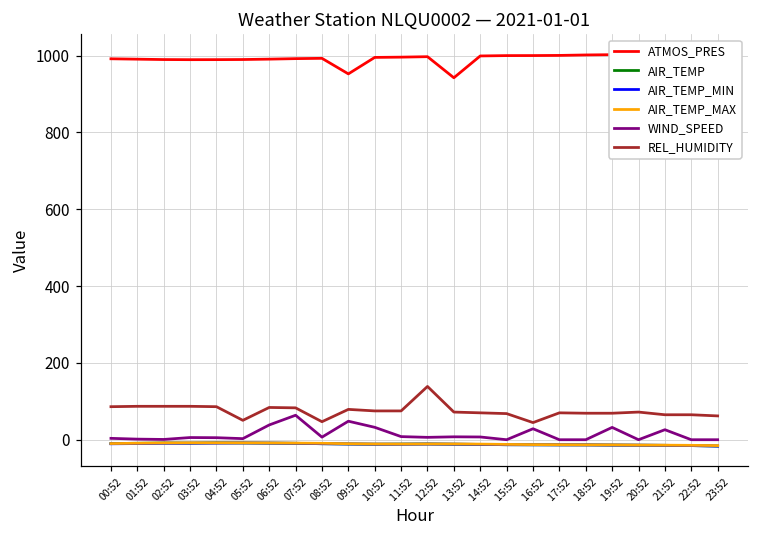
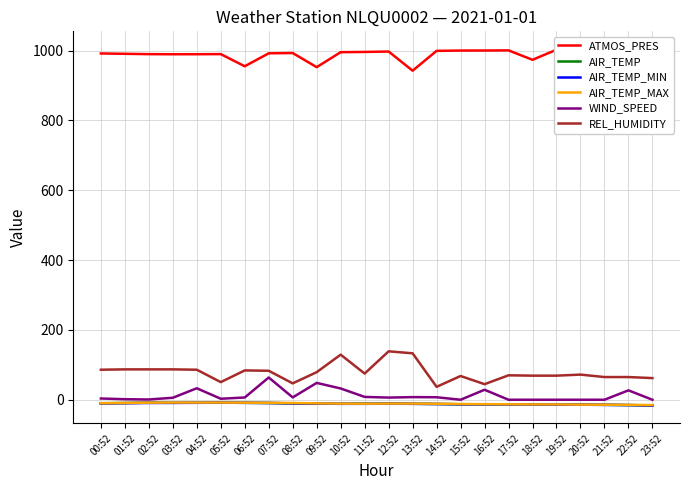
WIND_SPEED, 04:52: 10 -> 30
ATMOS_PRES, 06:52: 990 -> 960
WIND_SPEED, 06:52: 40 -> 10
REL_HUMIDITY, 10:52: 80 -> 130
REL_HUMIDITY, 13:52: 70 -> 130
REL_HUMIDITY, 14:52: 70 -> 40
ATMOS_PRES, 18:52: 1000 -> 970
WIND_SPEED, 19:52: 30 -> 0
WIND_SPEED, 21:52: 30 -> 0
WIND_SPEED, 22:52: 0 -> 30
